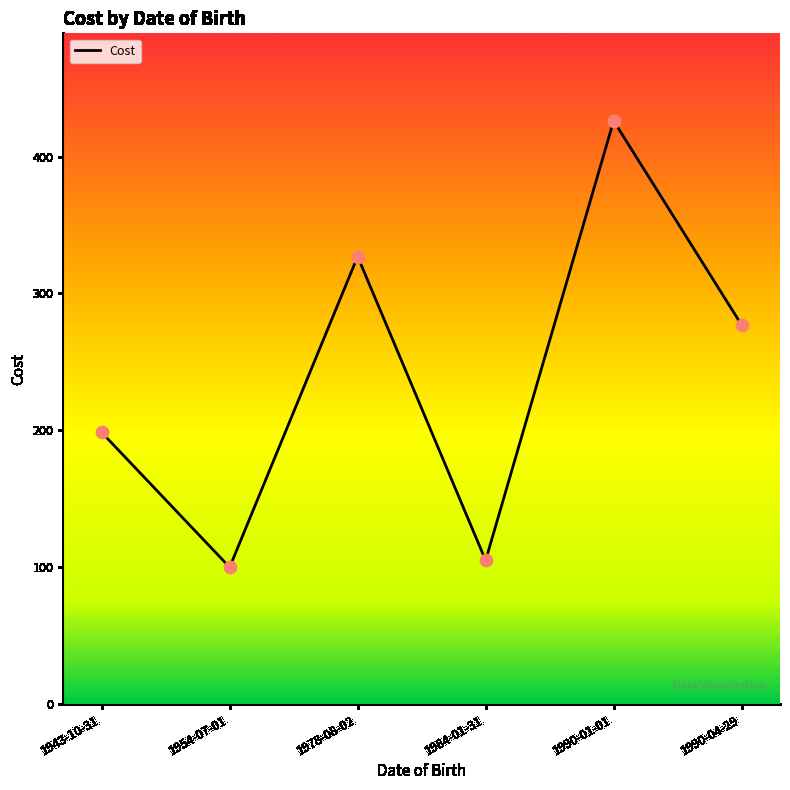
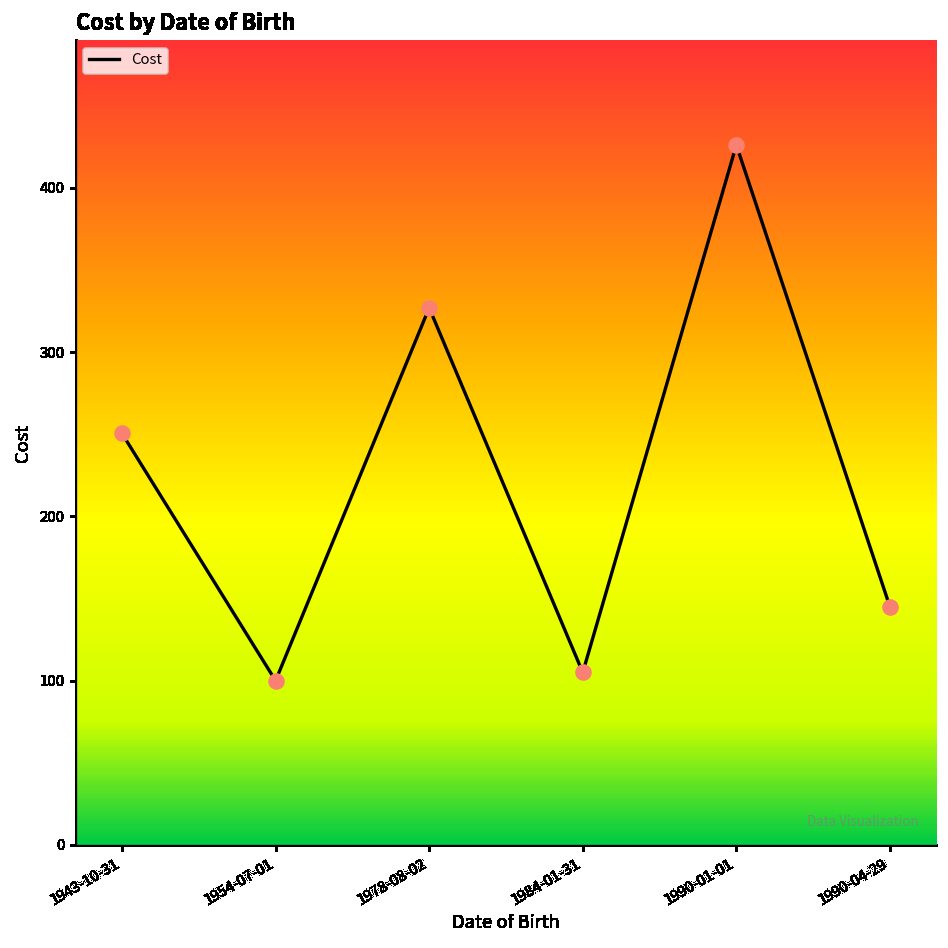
1943-10-31: 199 -> 251
1990-04-29: 277 -> 145
